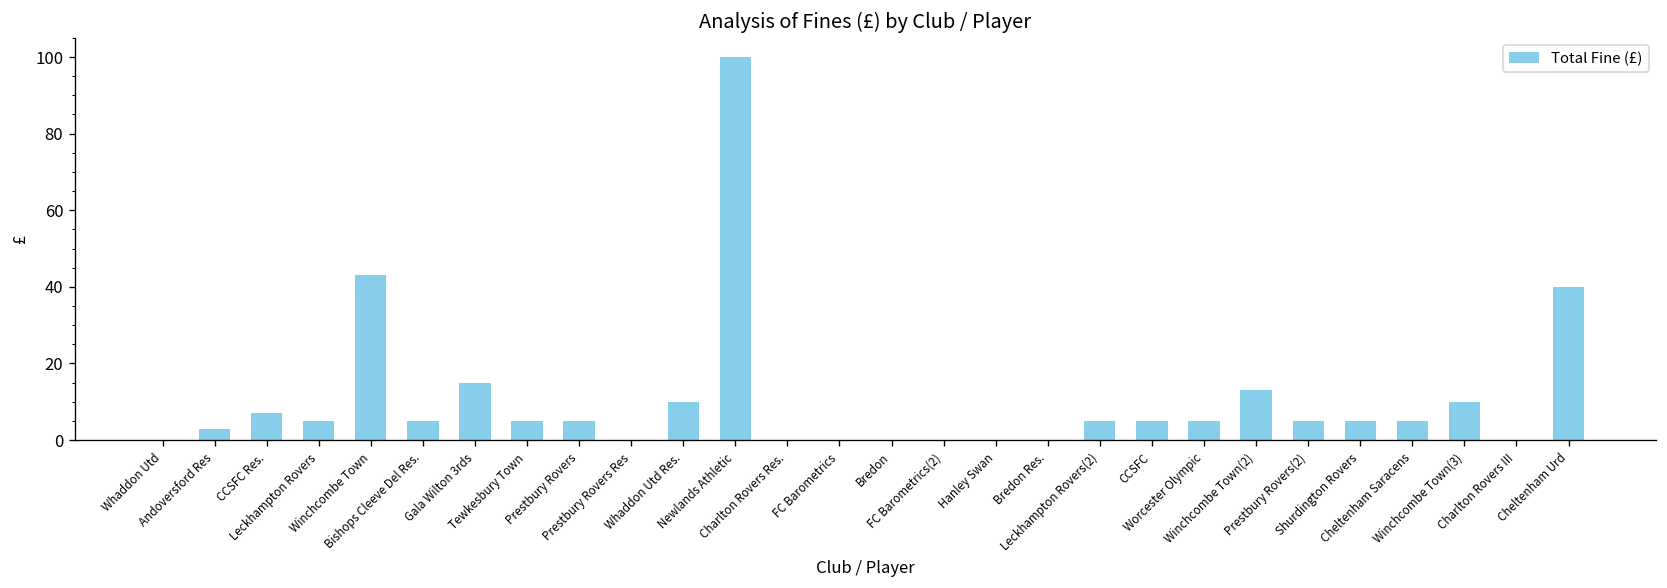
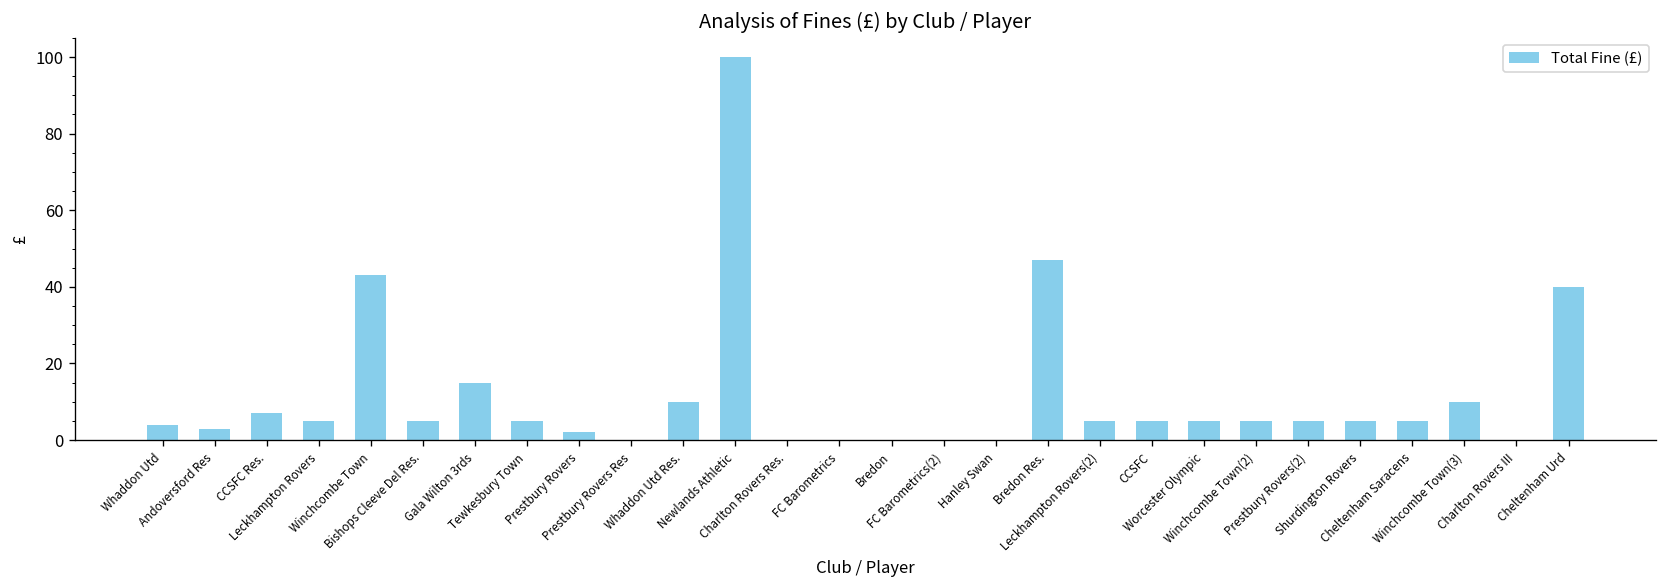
Whaddon Utd: 0 -> 4
Prestbury Rovers: 5 -> 2
Bredon Res.: 0 -> 47
Winchcombe Town(2): 13 -> 5
